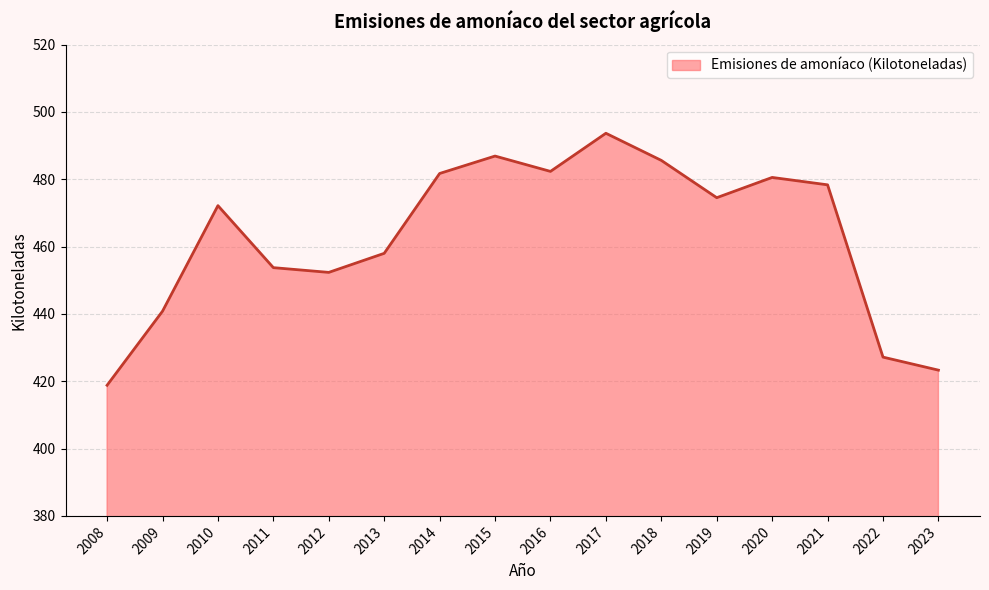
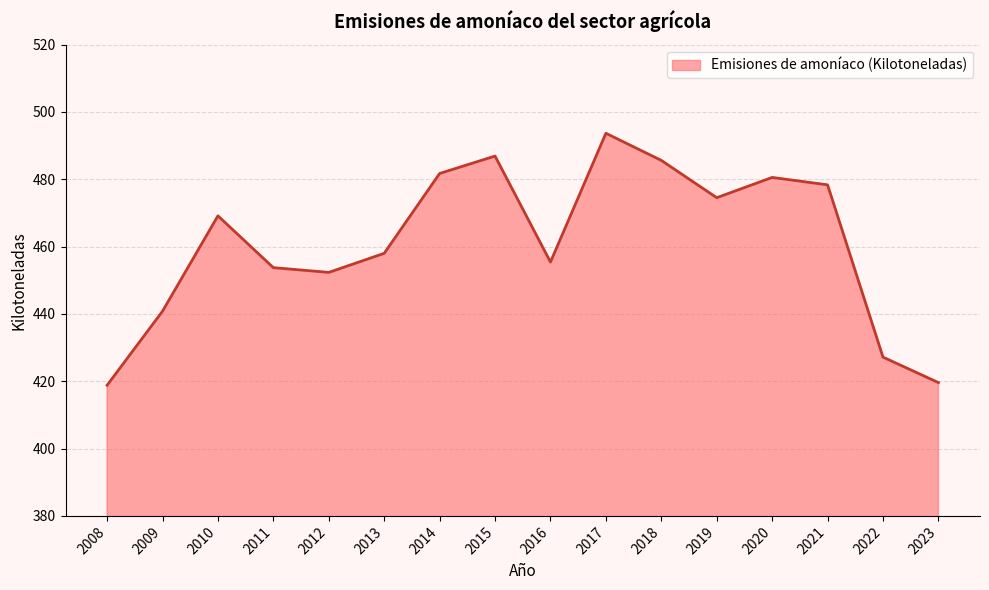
2010: 472 -> 469
2016: 482 -> 455
2023: 423 -> 420
